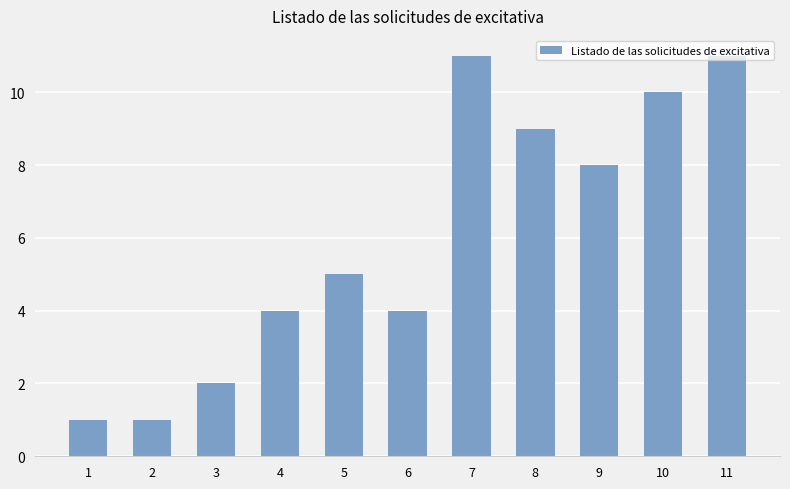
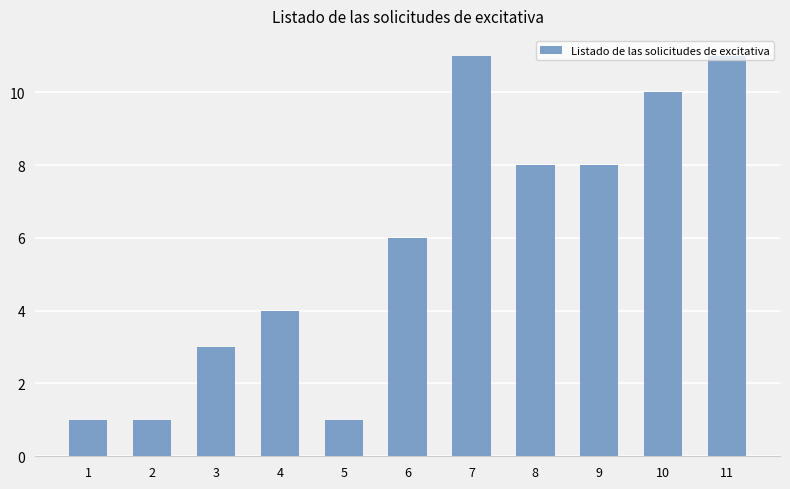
3: 2 -> 3
5: 5 -> 1
6: 4 -> 6
8: 9 -> 8
